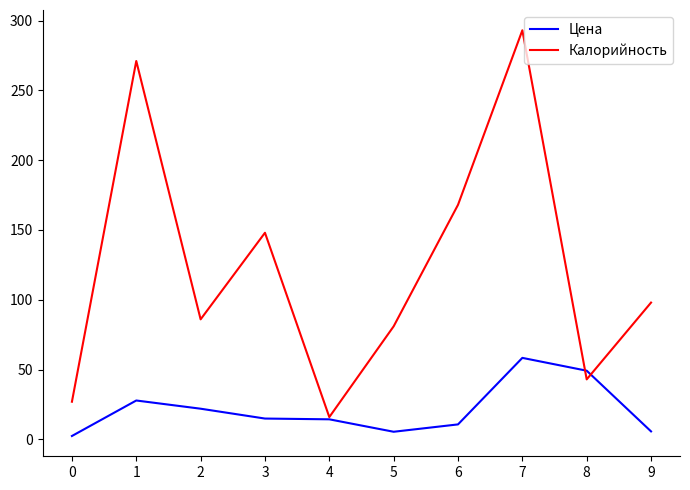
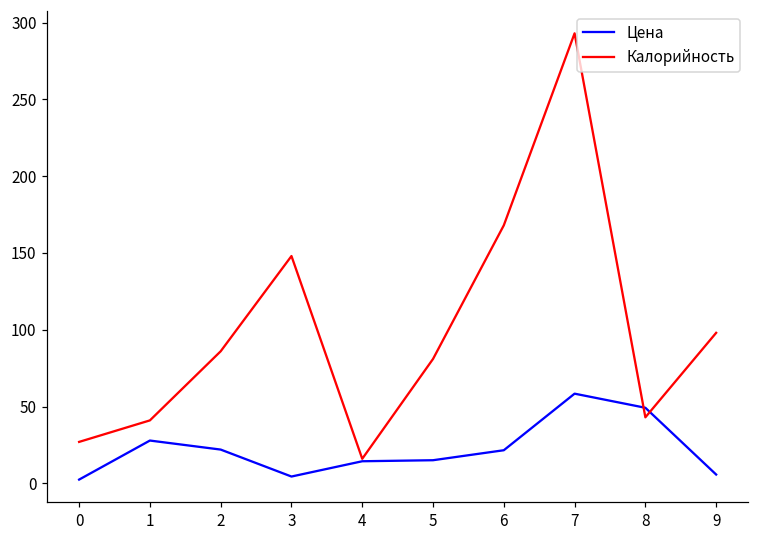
Калорийность, 1: 271 -> 41
Цена, 3: 15 -> 4
Цена, 5: 5 -> 15
Цена, 6: 11 -> 22
